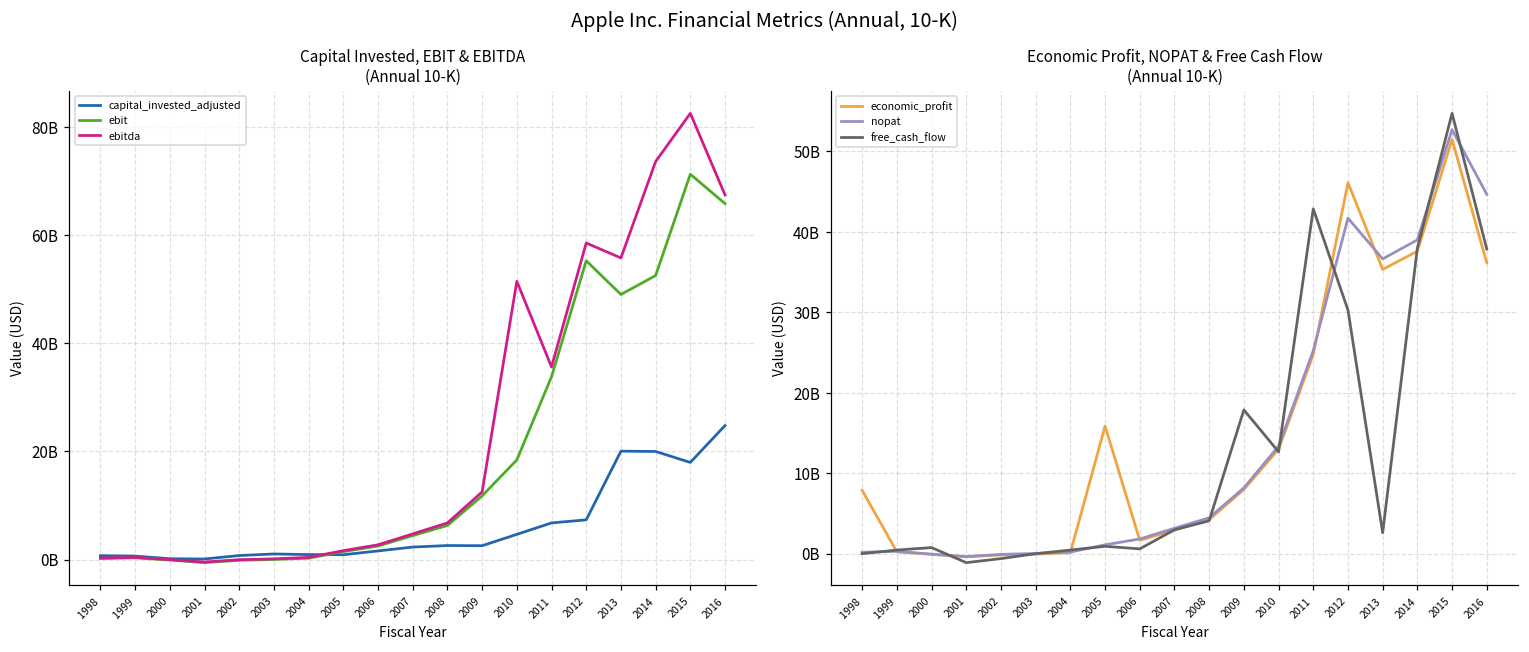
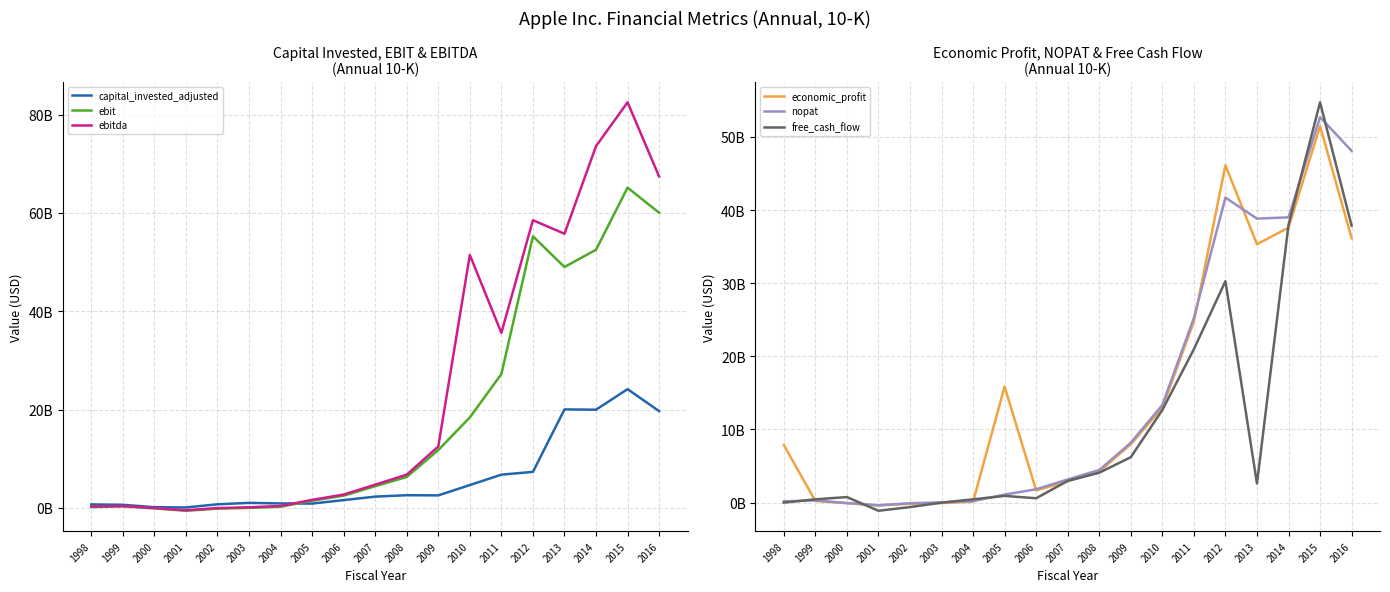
Capital Invested, EBIT & EBITDA (Annual 10-K), ebit, 2011: 34000000000 -> 27000000000
Capital Invested, EBIT & EBITDA (Annual 10-K), capital_invested_adjusted, 2015: 18000000000 -> 24000000000
Capital Invested, EBIT & EBITDA (Annual 10-K), ebit, 2015: 71000000000 -> 65000000000
Capital Invested, EBIT & EBITDA (Annual 10-K), capital_invested_adjusted, 2016: 25000000000 -> 20000000000
Capital Invested, EBIT & EBITDA (Annual 10-K), ebit, 2016: 66000000000 -> 60000000000
Economic Profit, NOPAT & Free Cash Flow (Annual 10-K), free_cash_flow, 2009: 18000000000 -> 6000000000
Economic Profit, NOPAT & Free Cash Flow (Annual 10-K), free_cash_flow, 2011: 43000000000 -> 21000000000
Economic Profit, NOPAT & Free Cash Flow (Annual 10-K), nopat, 2013: 37000000000 -> 39000000000
Economic Profit, NOPAT & Free Cash Flow (Annual 10-K), nopat, 2016: 45000000000 -> 48000000000
